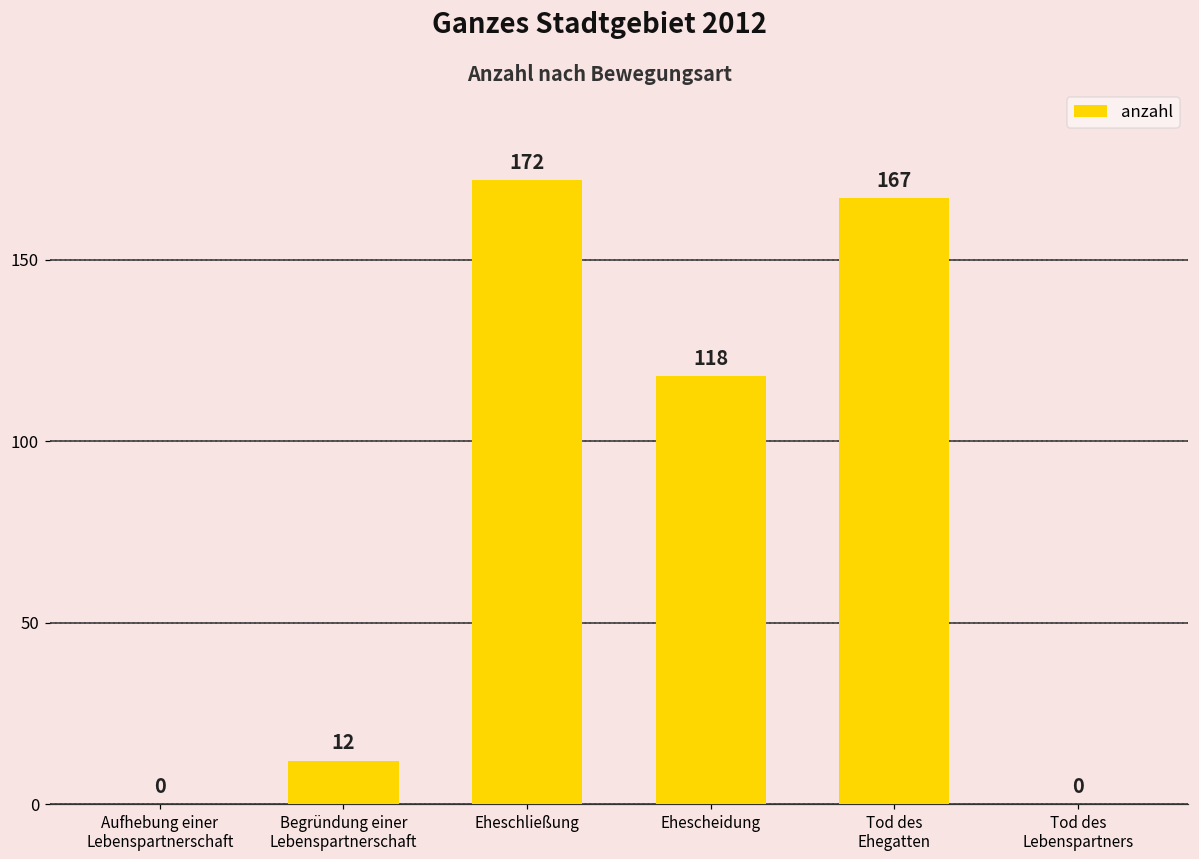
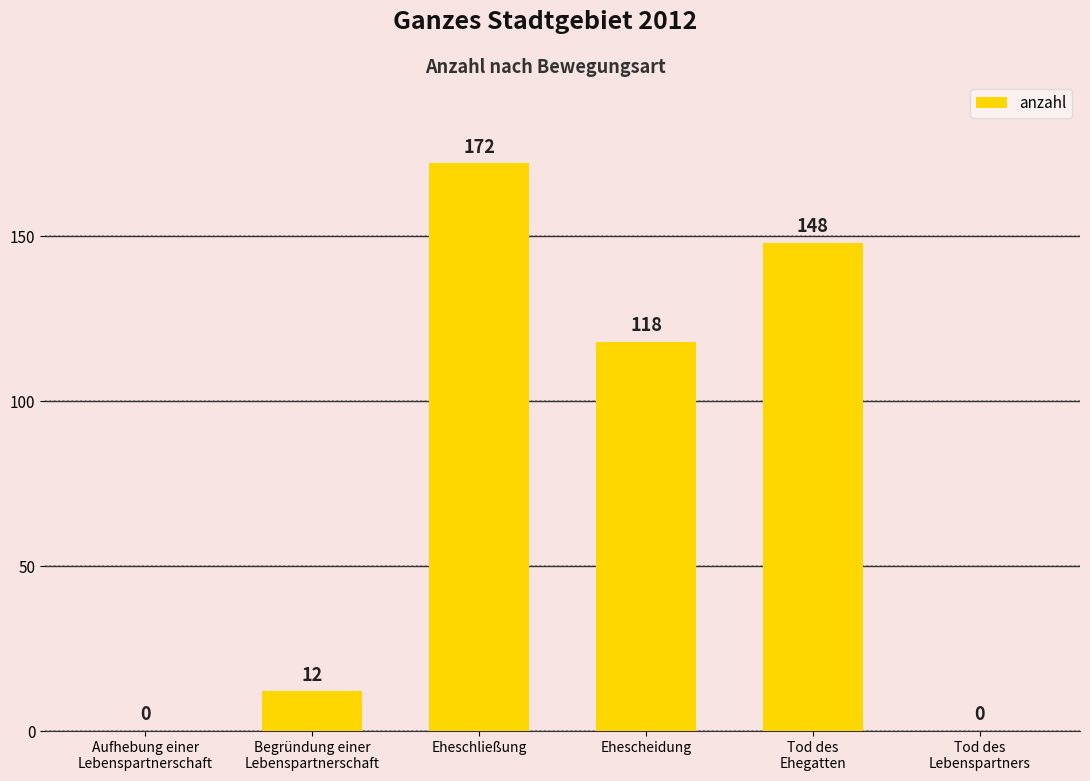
Tod des Ehegatten: 167 -> 148
